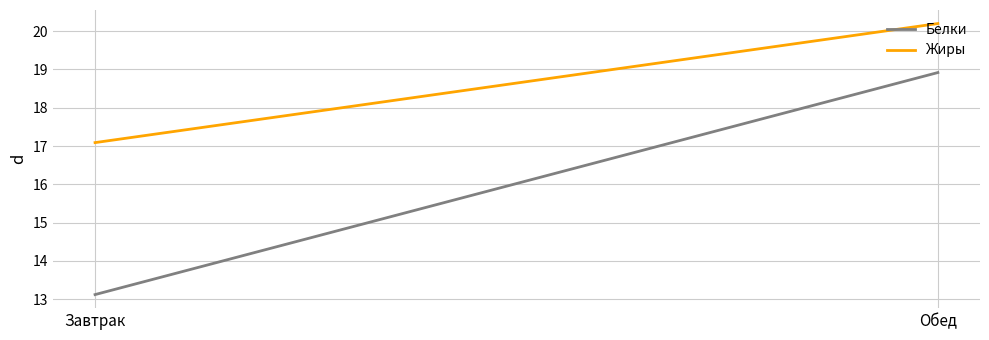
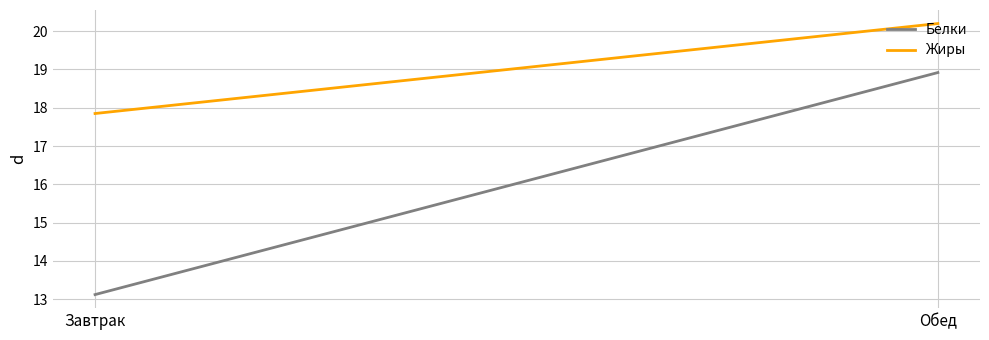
Жиры, Завтрак: 17.1 -> 17.9
